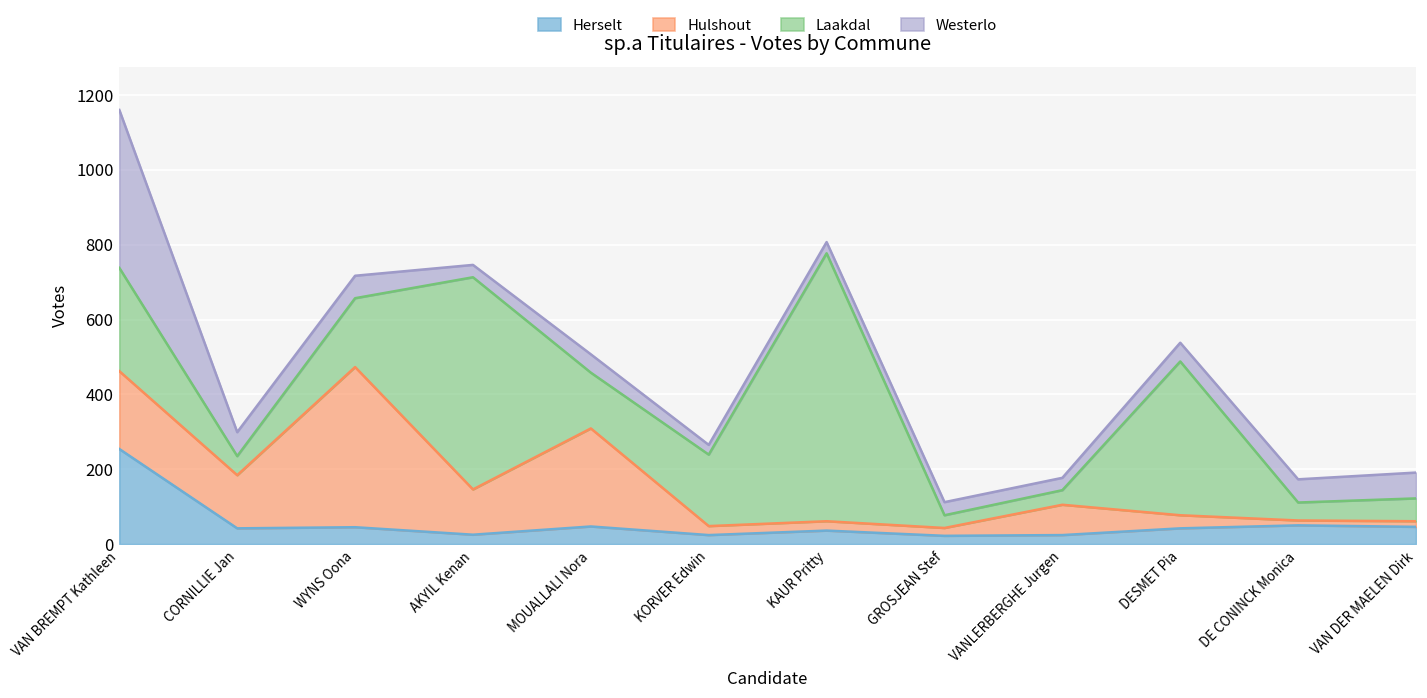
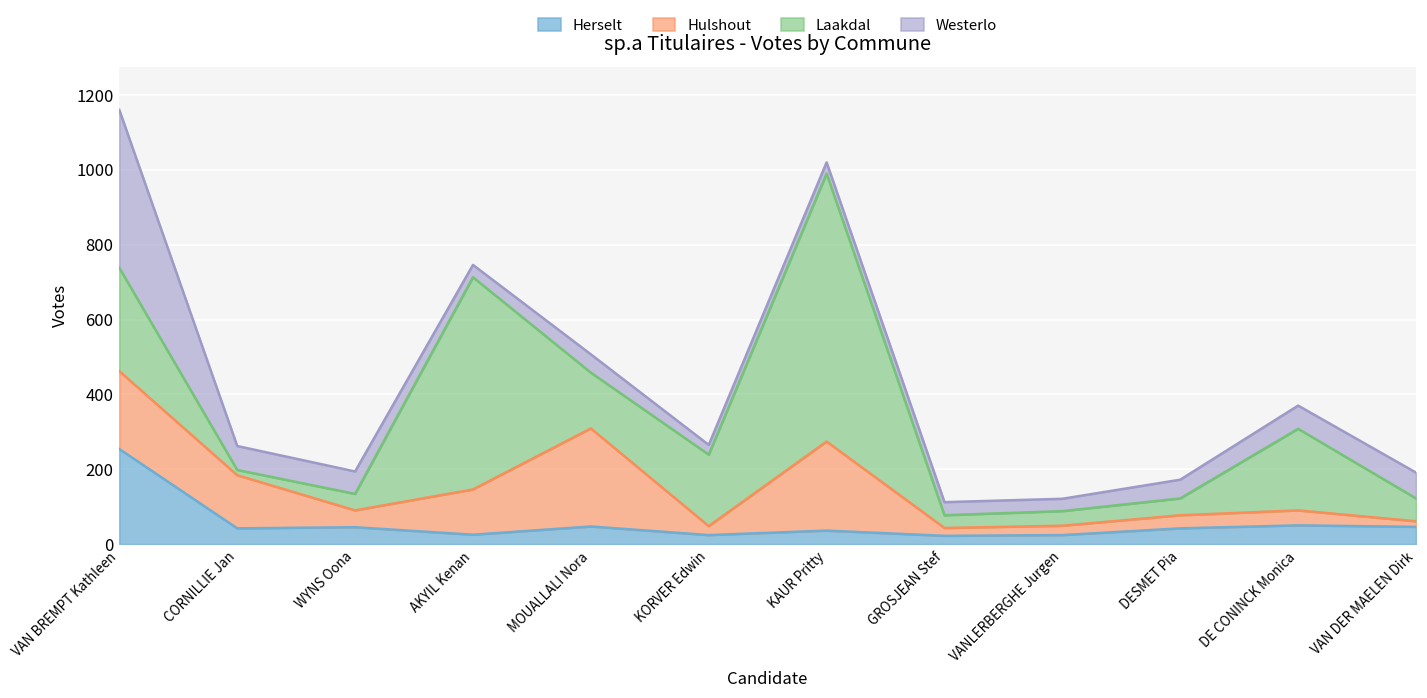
Laakdal, CORNILLIE Jan: 50 -> 10
Hulshout, WYNS Oona: 430 -> 50
Laakdal, WYNS Oona: 180 -> 40
Hulshout, KAUR Pritty: 30 -> 240
Hulshout, VANLERBERGHE Jurgen: 80 -> 30
Laakdal, DESMET Pia: 410 -> 50
Hulshout, DE CONINCK Monica: 10 -> 40
Laakdal, DE CONINCK Monica: 50 -> 220
